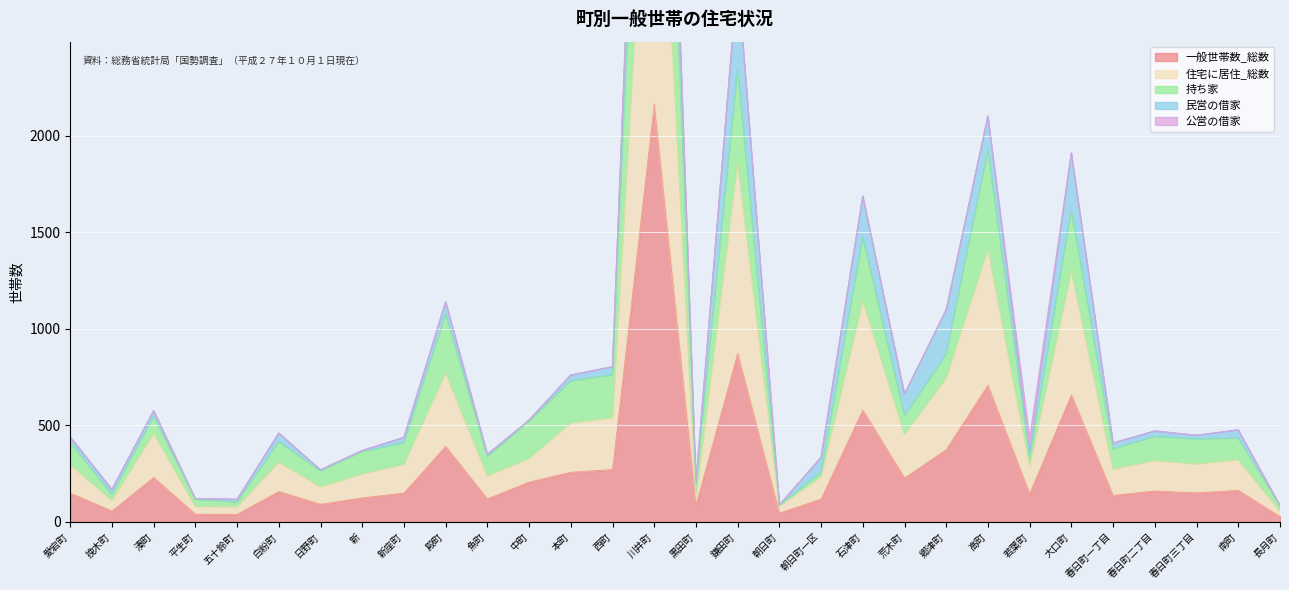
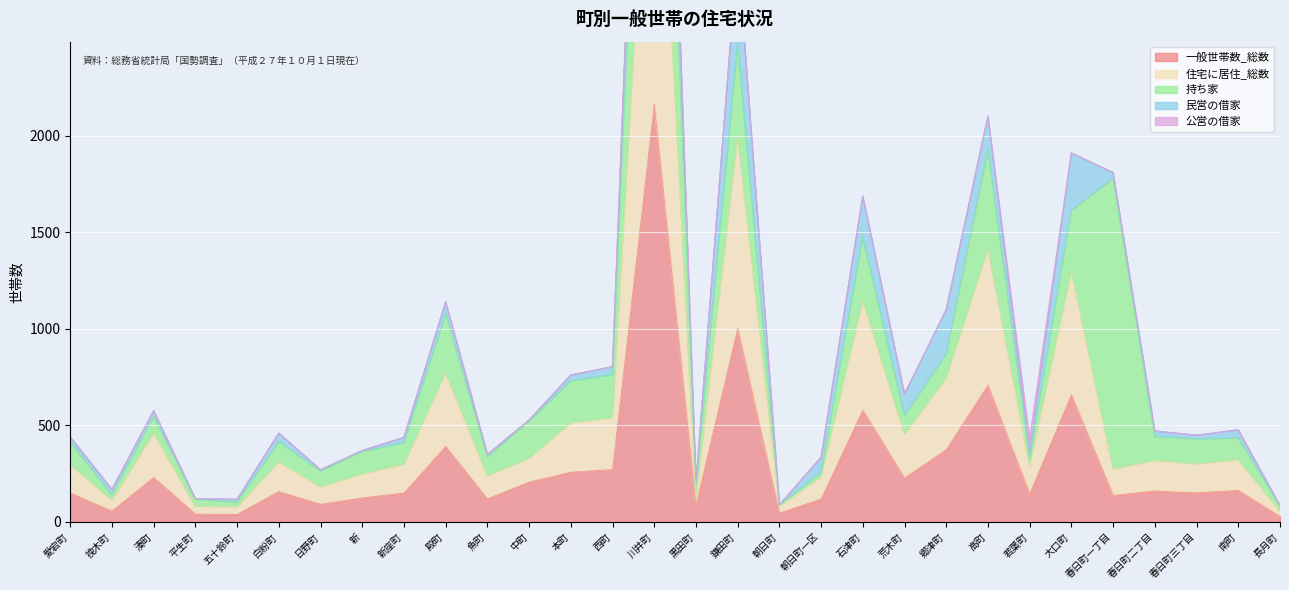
一般世帯数_総数, 鎌田町: 870 -> 1000
持ち家, 春日町一丁目: 100 -> 1510
